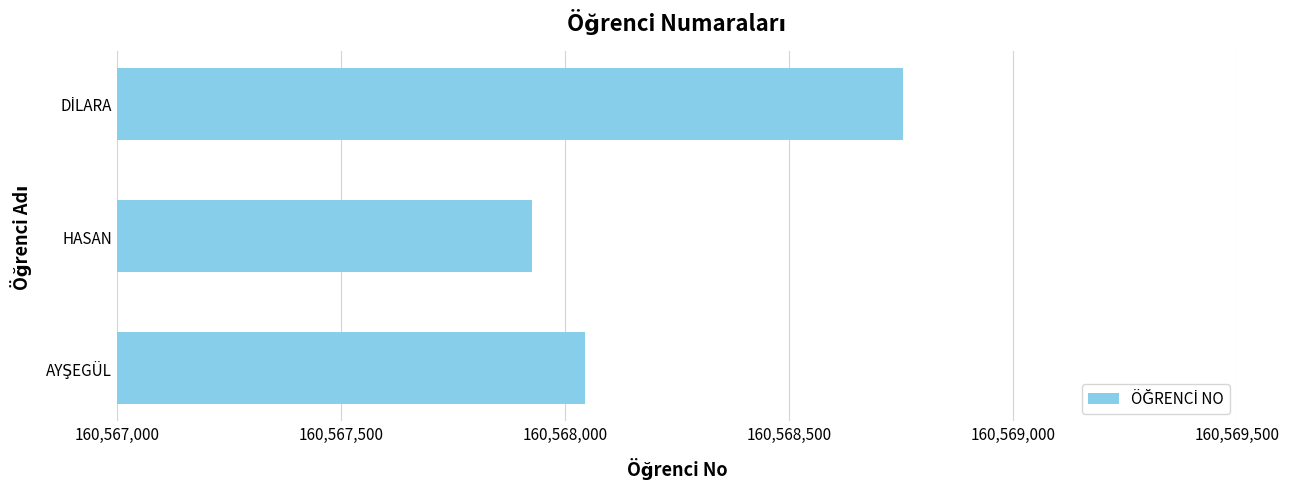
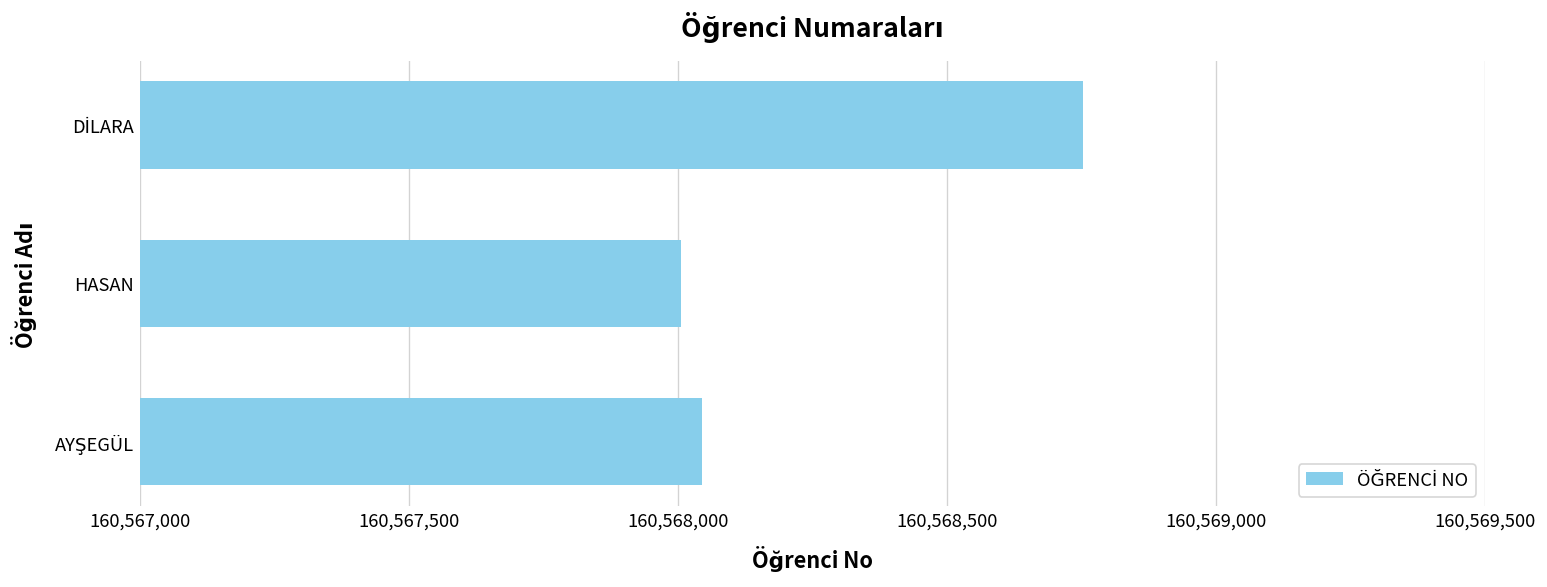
HASAN: 160,567,930 -> 160,568,010
